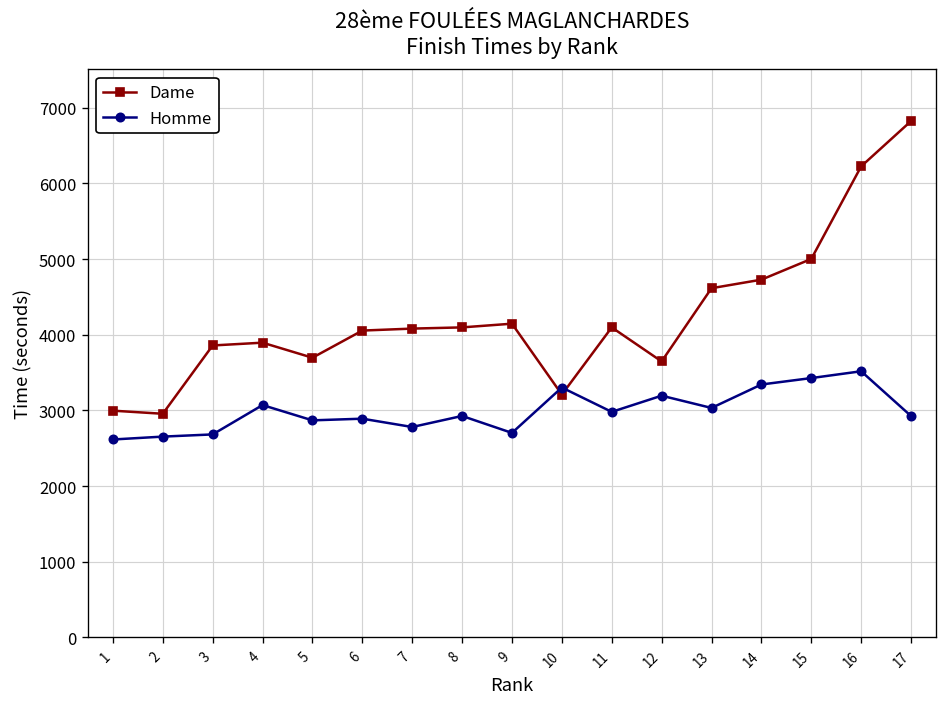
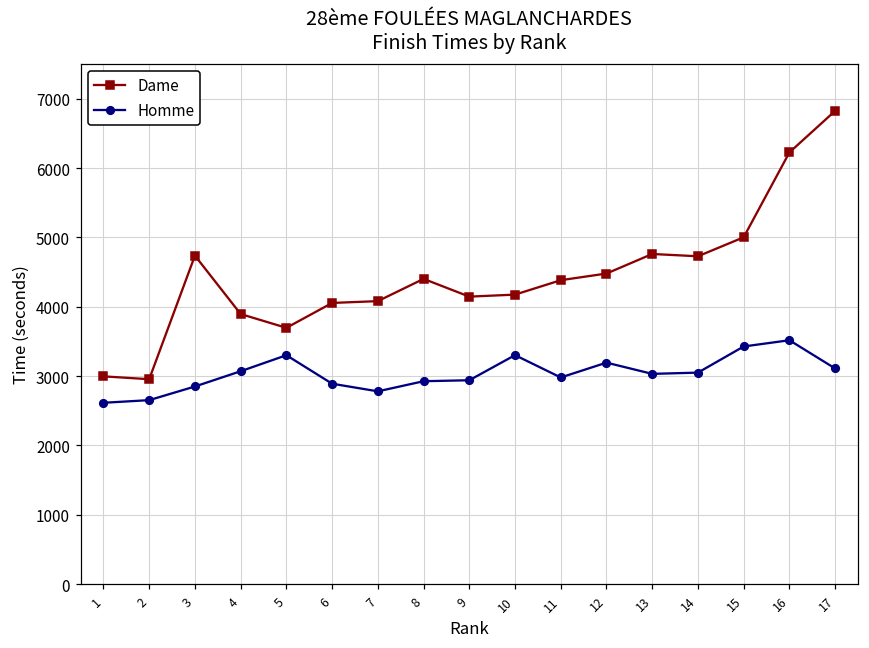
Dame, 3: 3900 -> 4700
Homme, 3: 2700 -> 2900
Homme, 5: 2900 -> 3300
Dame, 8: 4100 -> 4400
Homme, 9: 2700 -> 2900
Dame, 10: 3200 -> 4200
Dame, 11: 4100 -> 4400
Dame, 12: 3600 -> 4500
Dame, 13: 4600 -> 4800
Homme, 14: 3300 -> 3100
Homme, 17: 2900 -> 3100
